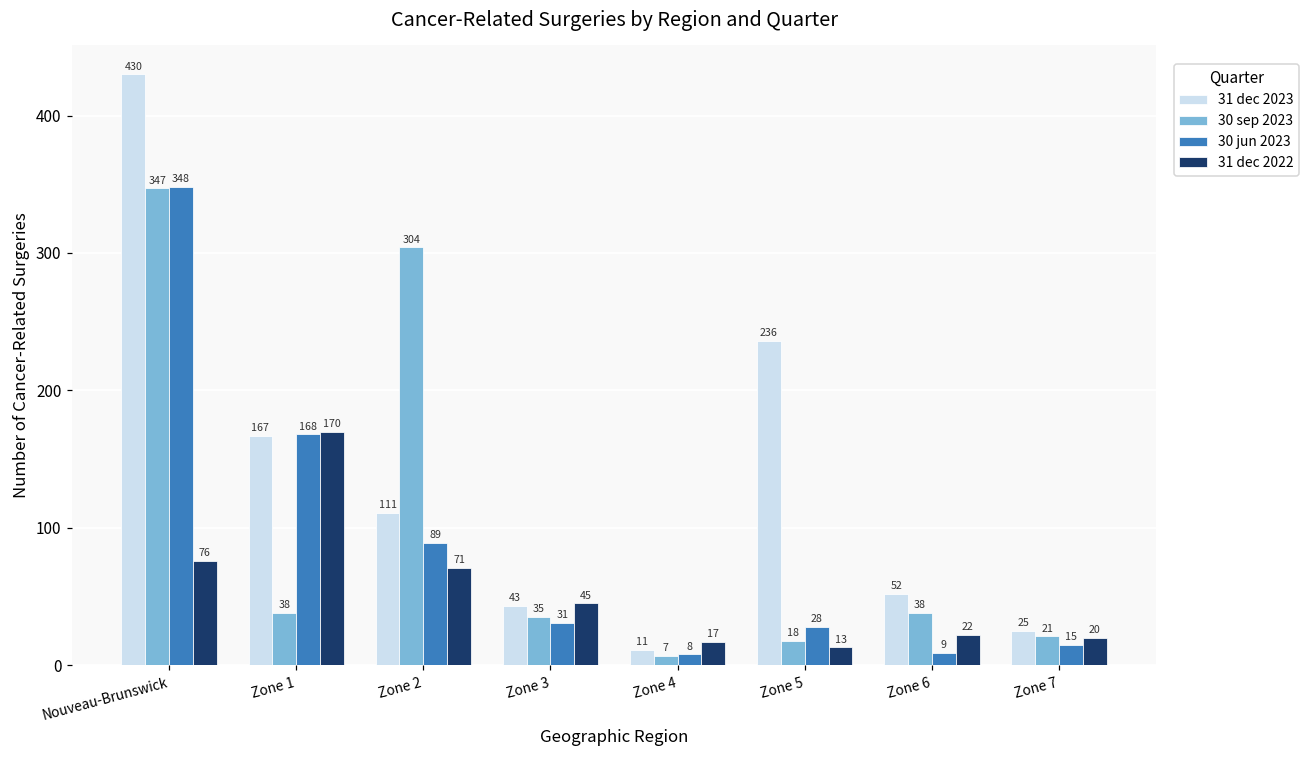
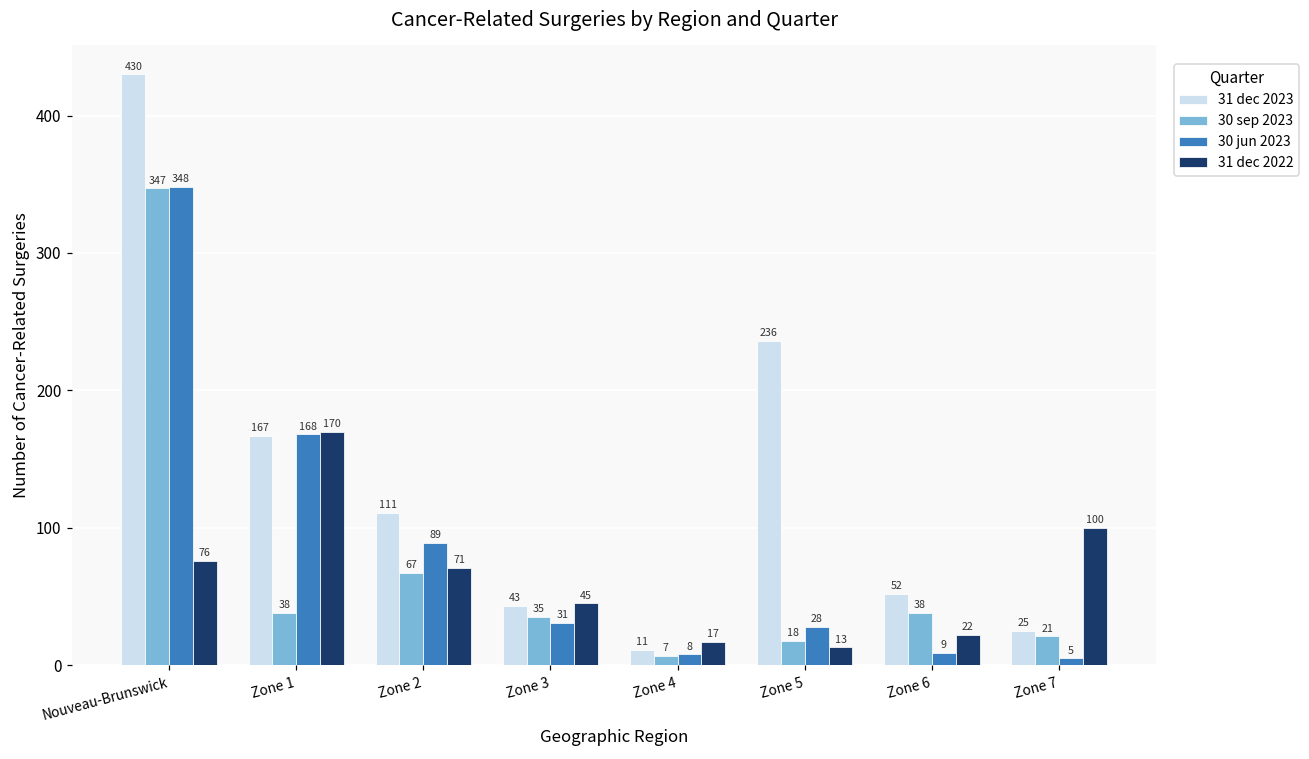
30 sep 2023, Zone 2: 304 -> 67
30 jun 2023, Zone 7: 15 -> 5
31 dec 2022, Zone 7: 20 -> 100
